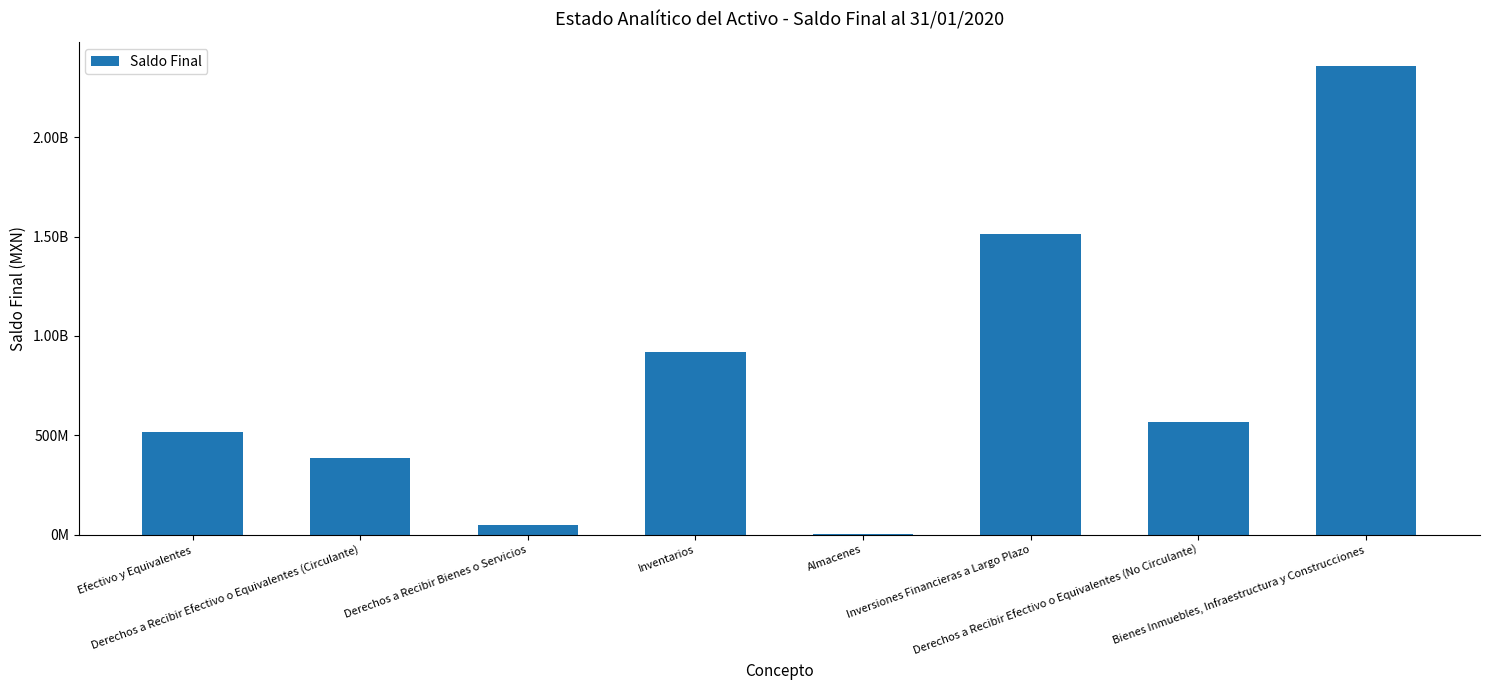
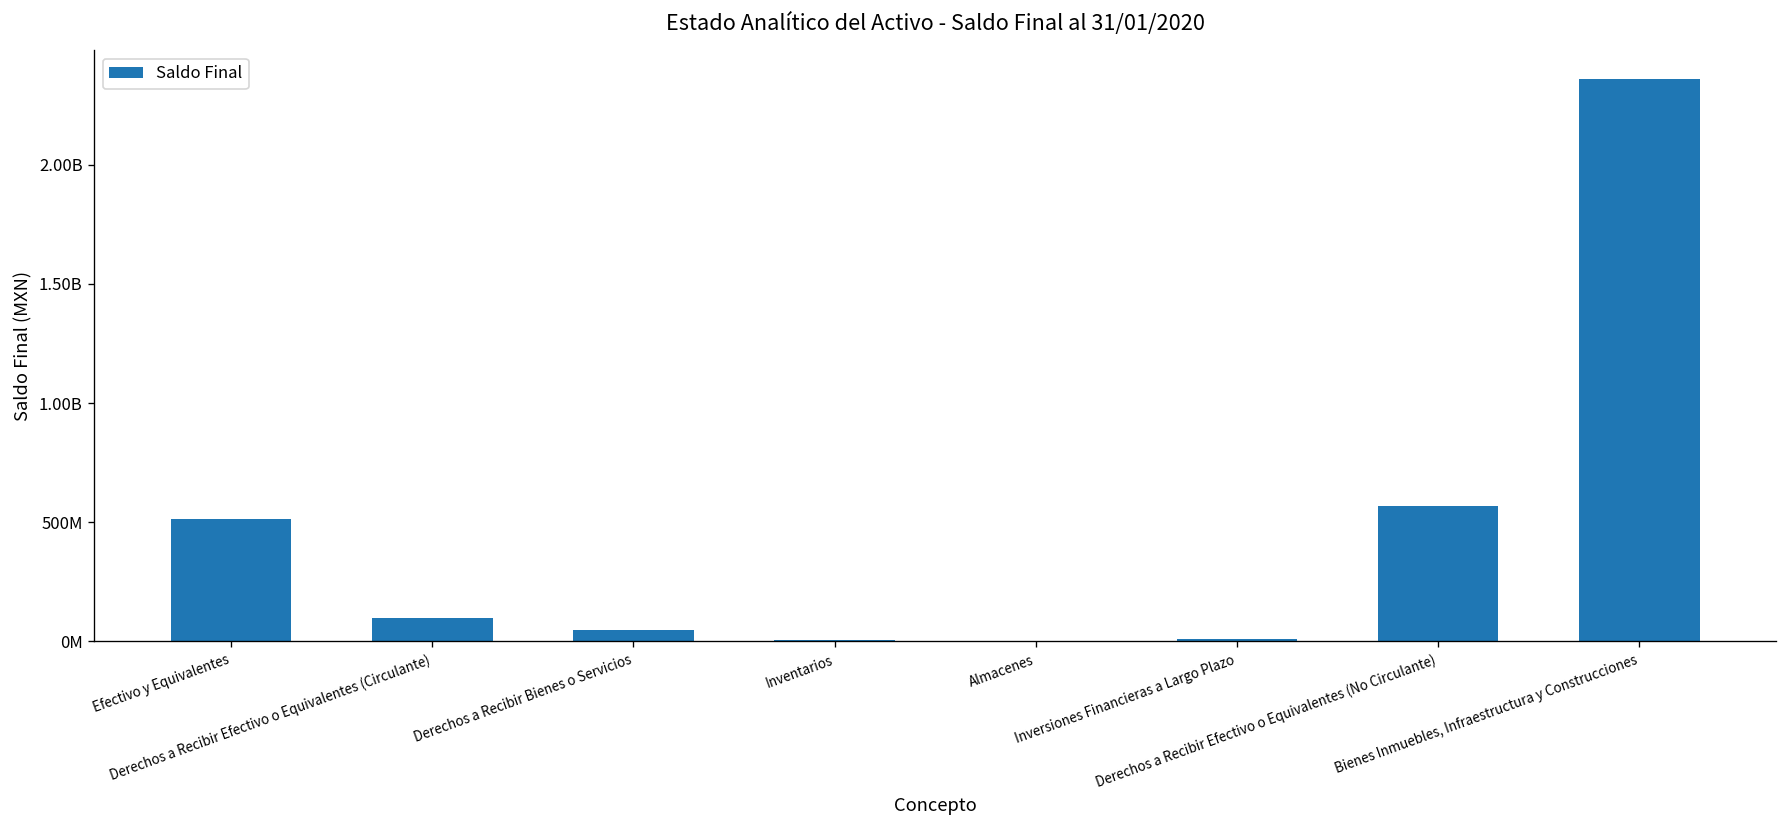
Derechos a Recibir Efectivo o Equivalentes (Circulante): 390000000 -> 100000000
Inventarios: 920000000 -> 10000000
Inversiones Financieras a Largo Plazo: 1510000000 -> 10000000
